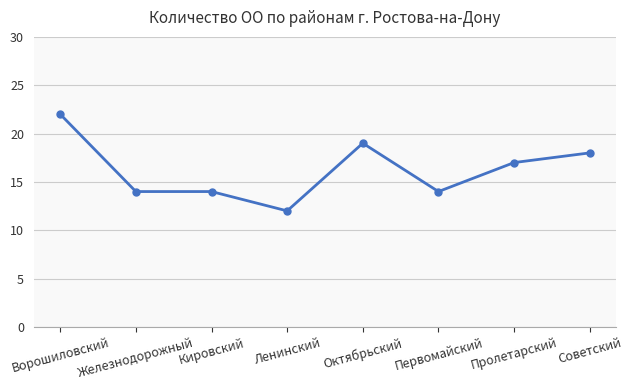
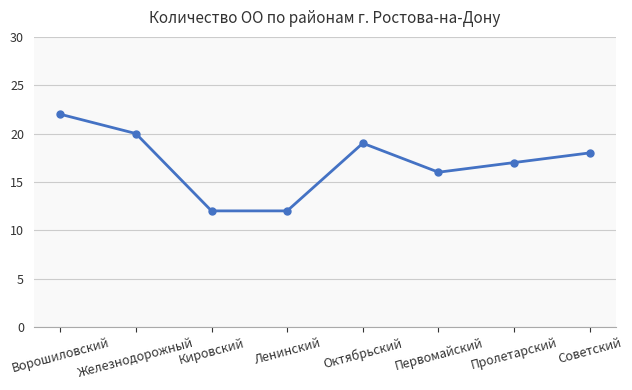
Железнодорожный: 14 -> 20
Кировский: 14 -> 12
Первомайский: 14 -> 16
